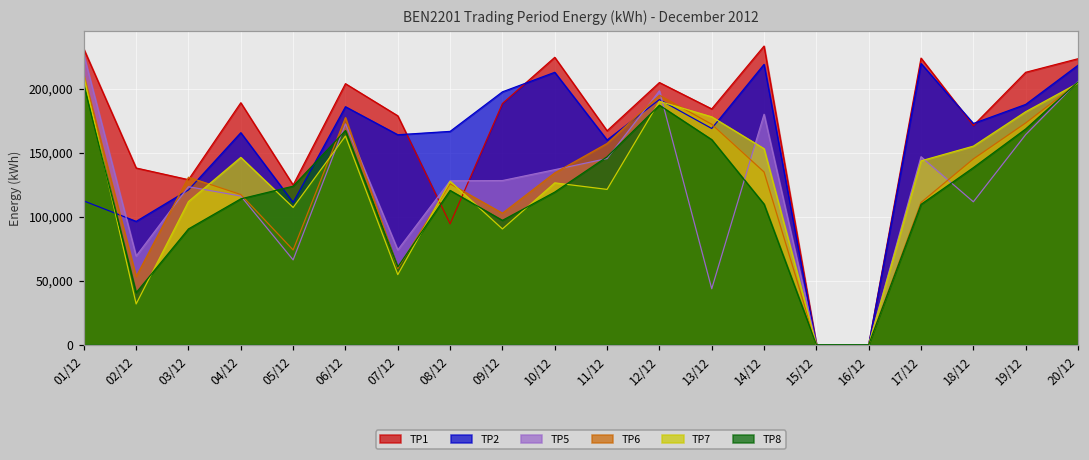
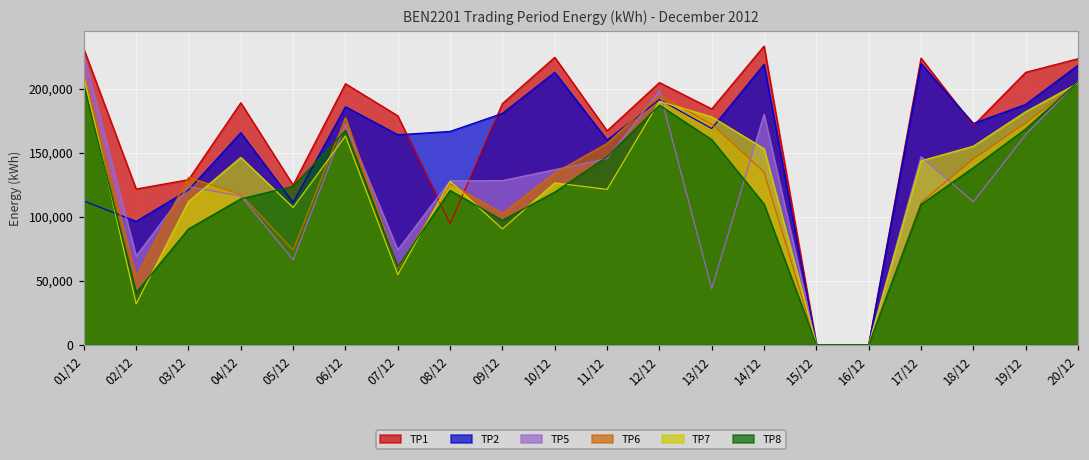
TP1, 02/12: 138,000 -> 122,000
TP2, 09/12: 198,000 -> 181,000
